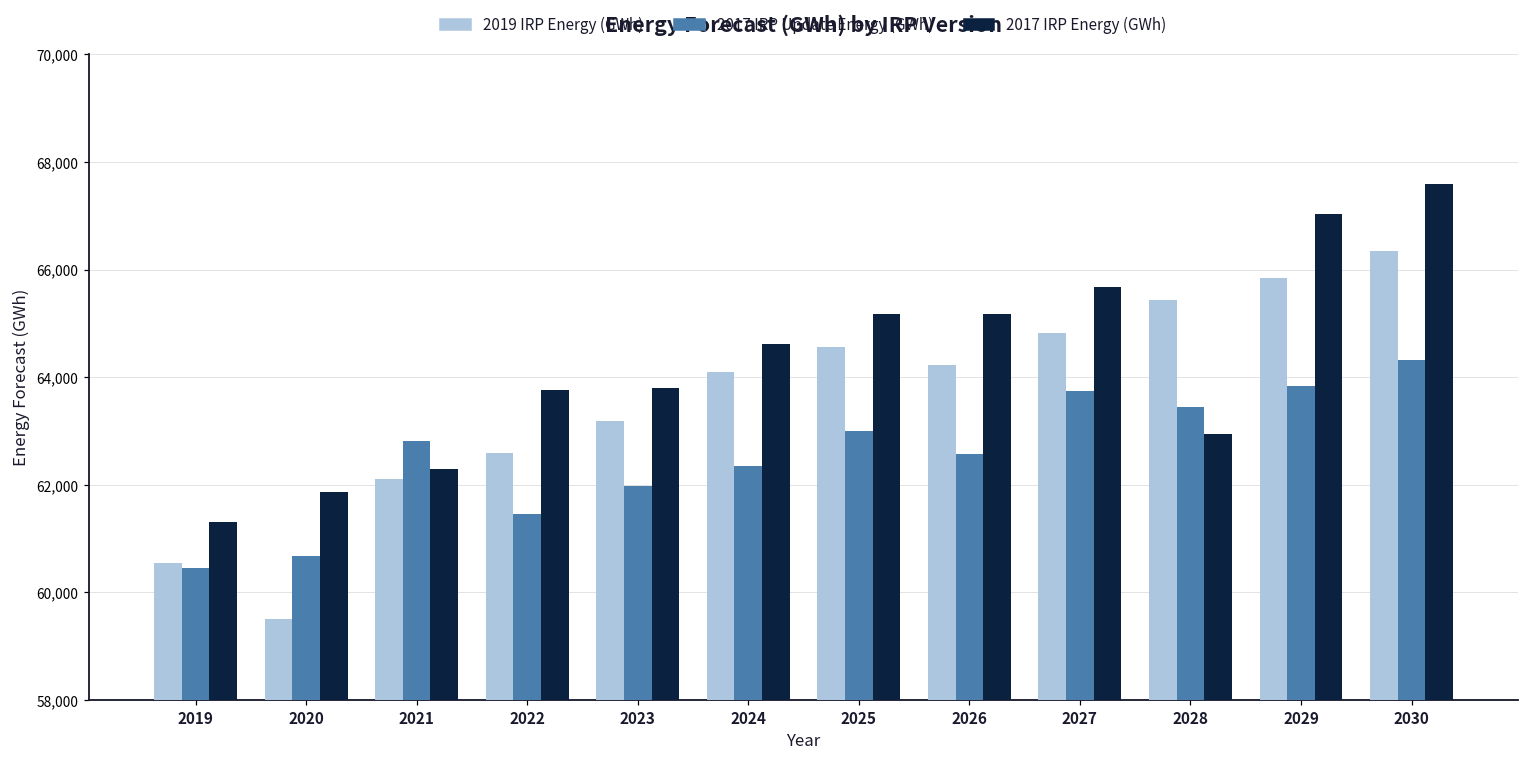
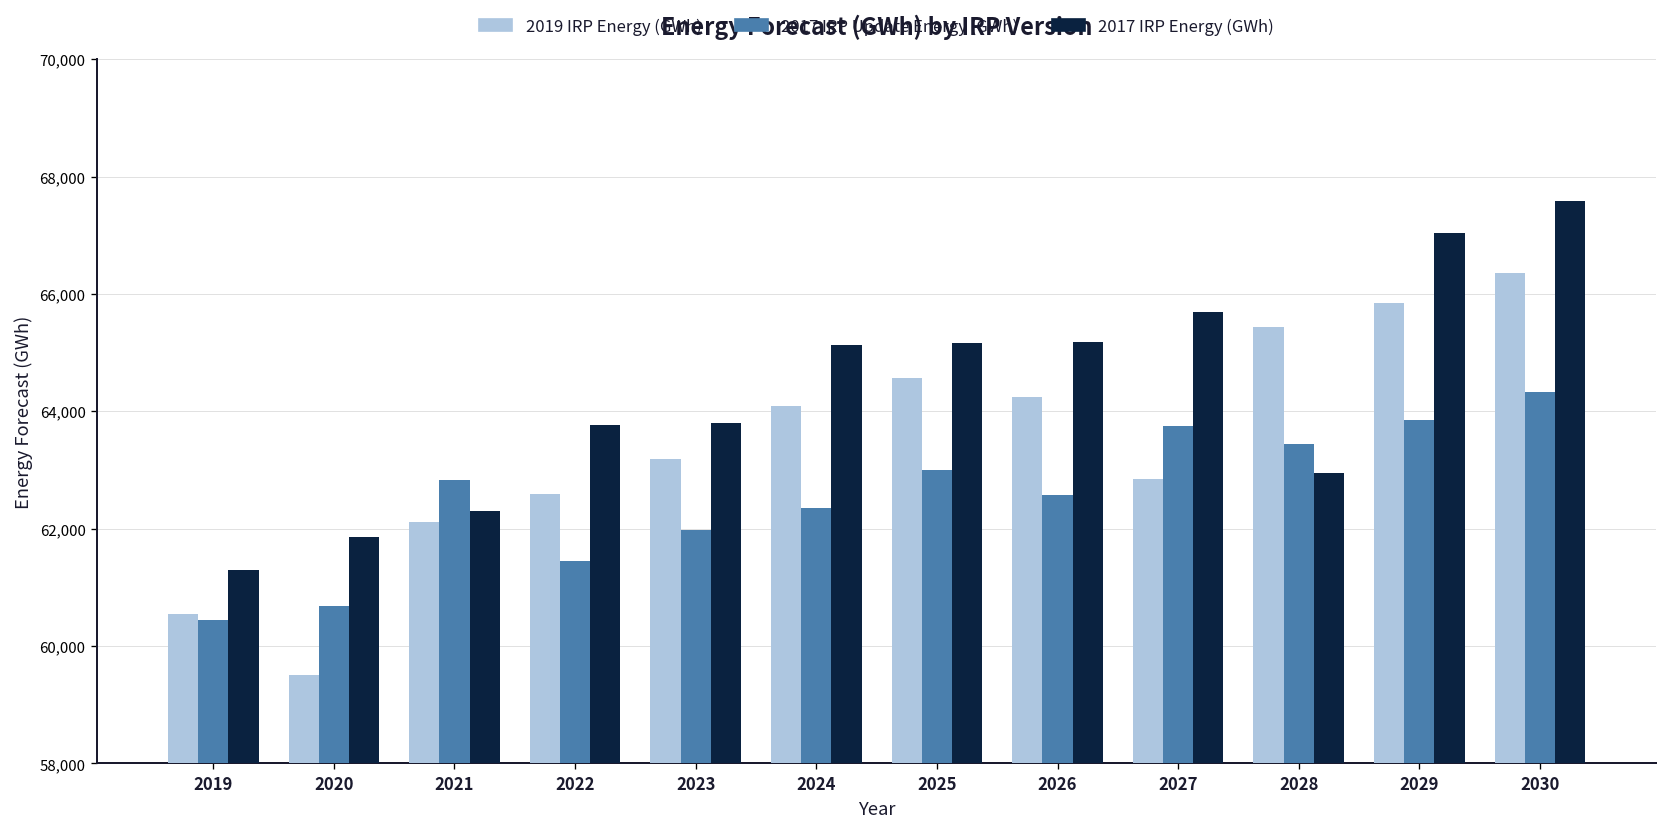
2017 IRP Energy (GWh), 2024: 64,600 -> 65,100
2019 IRP Energy (GWh), 2027: 64,800 -> 62,800
